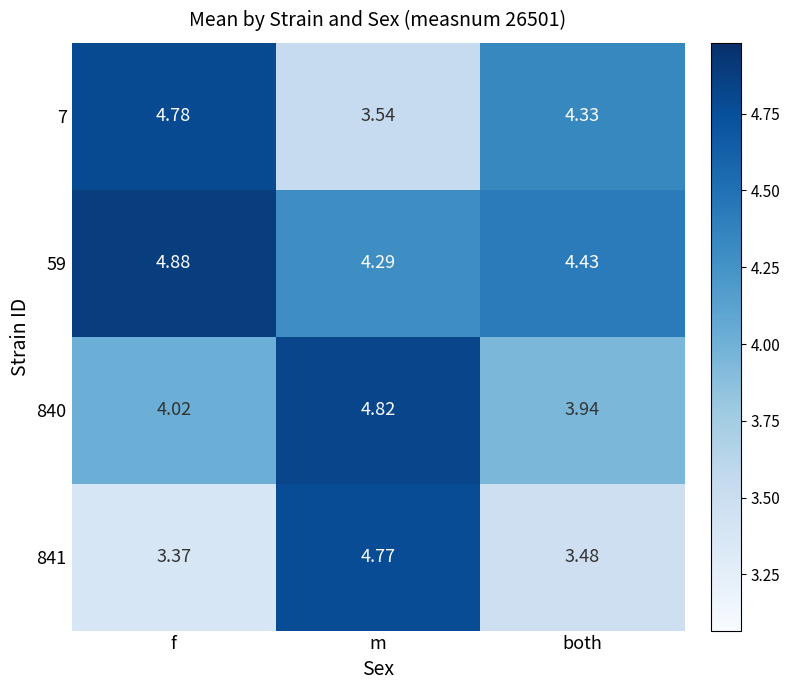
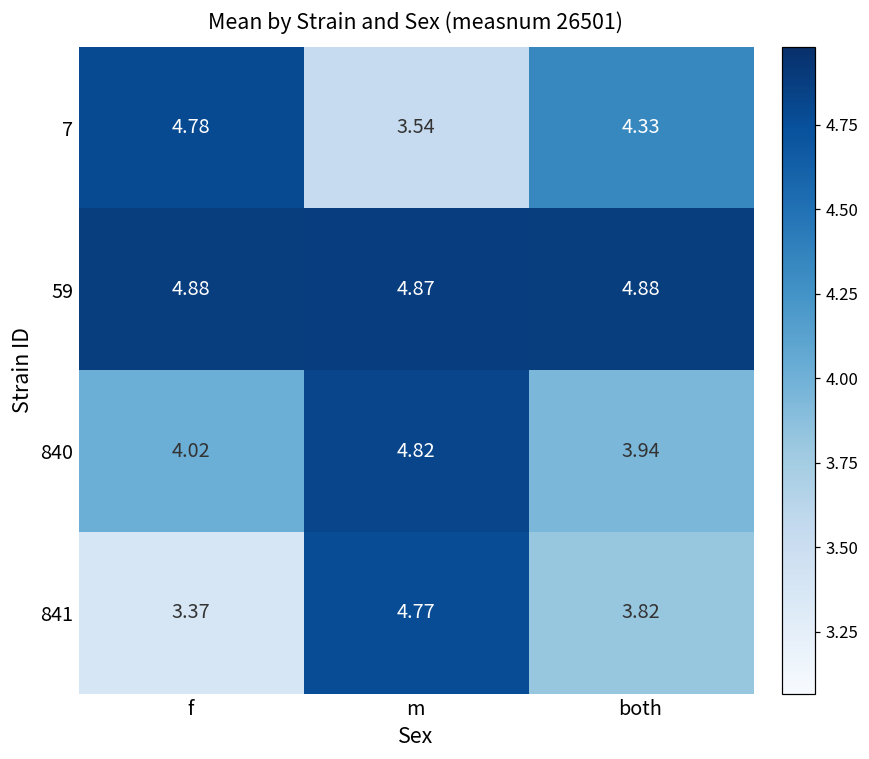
59, m: 4.29 -> 4.87
59, both: 4.43 -> 4.88
841, both: 3.48 -> 3.82
